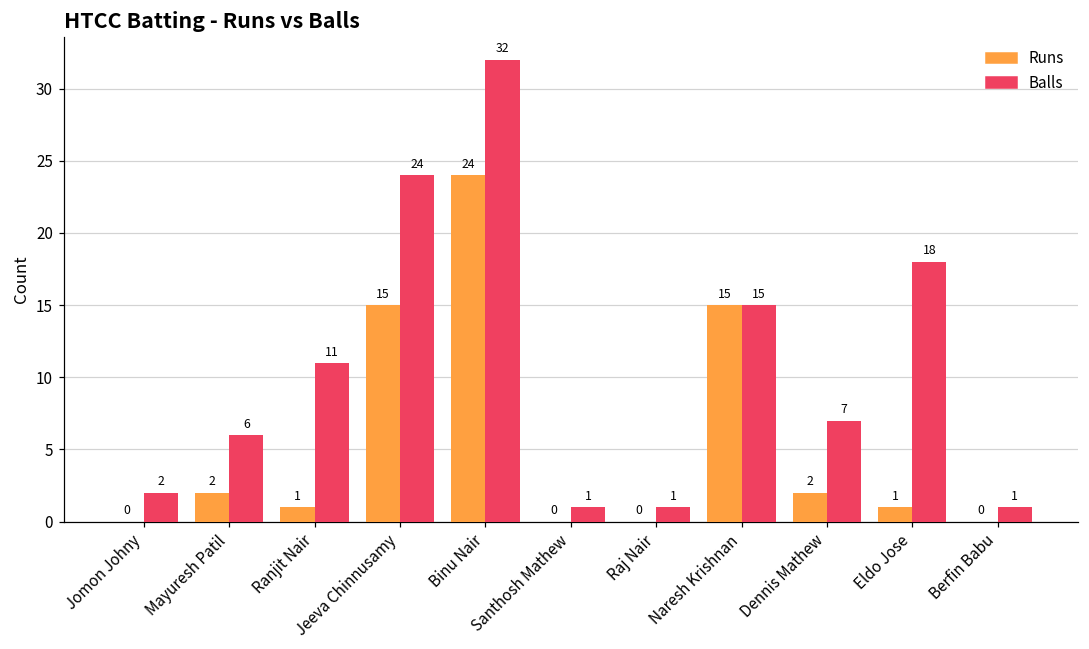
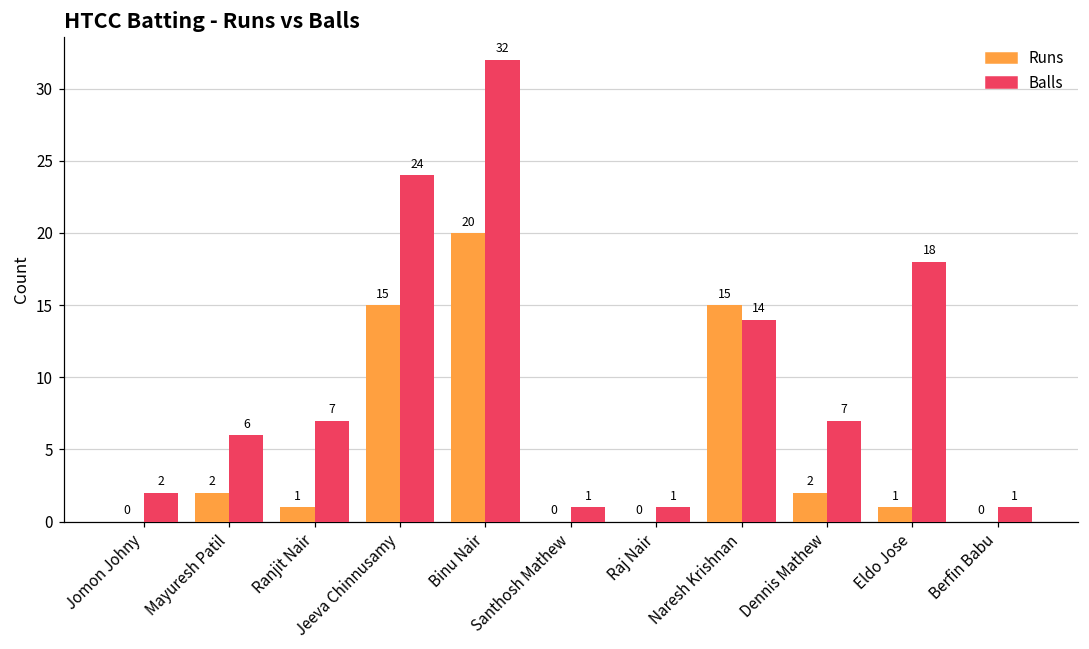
Balls, Ranjit Nair: 11 -> 7
Runs, Binu Nair: 24 -> 20
Balls, Naresh Krishnan: 15 -> 14
